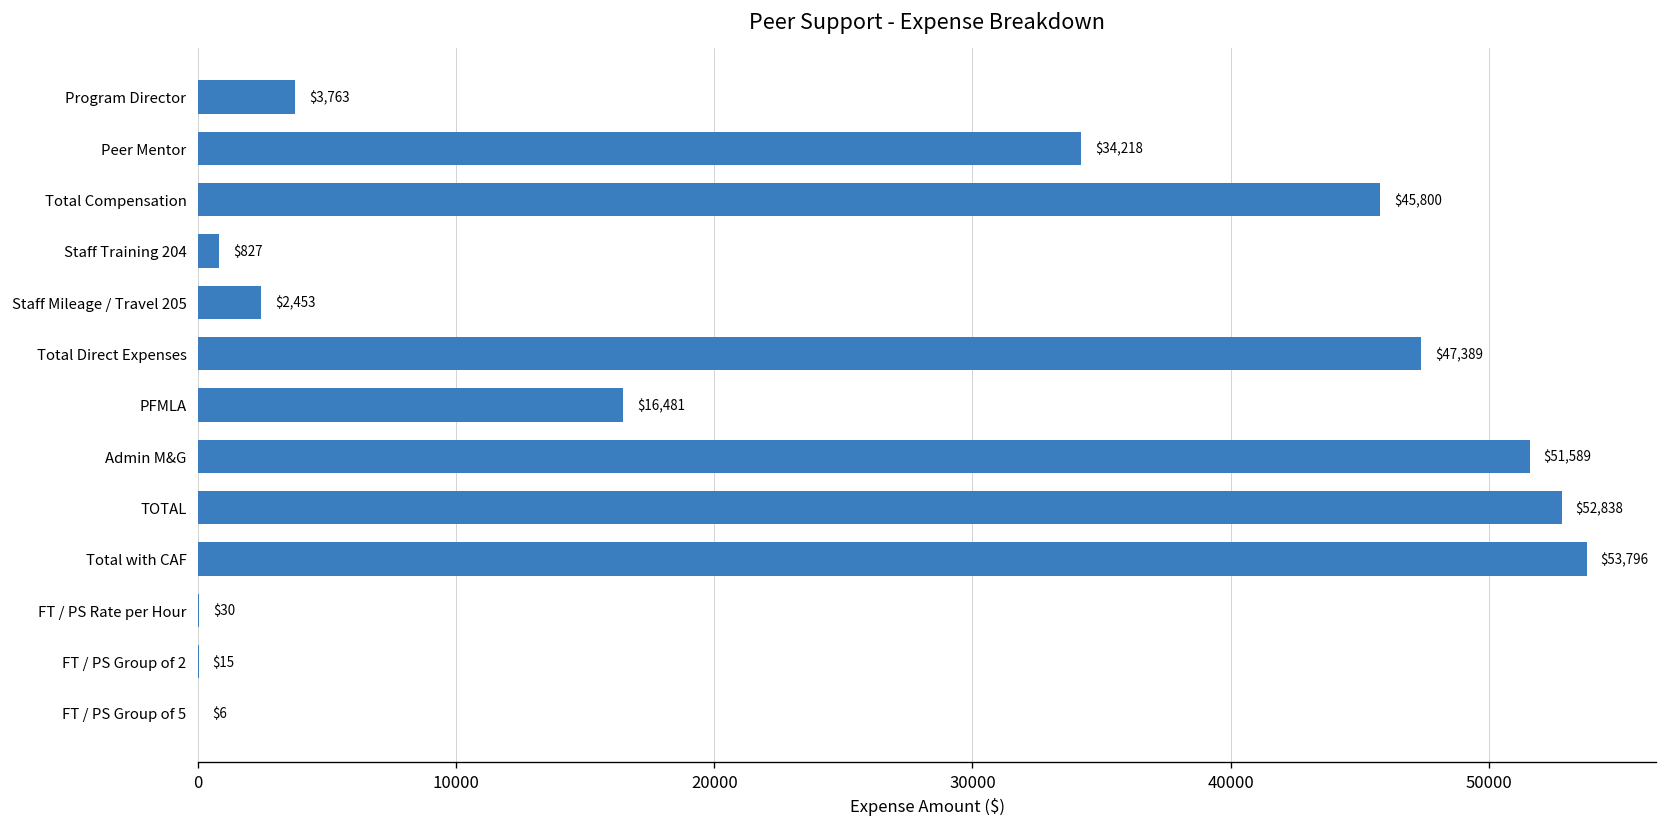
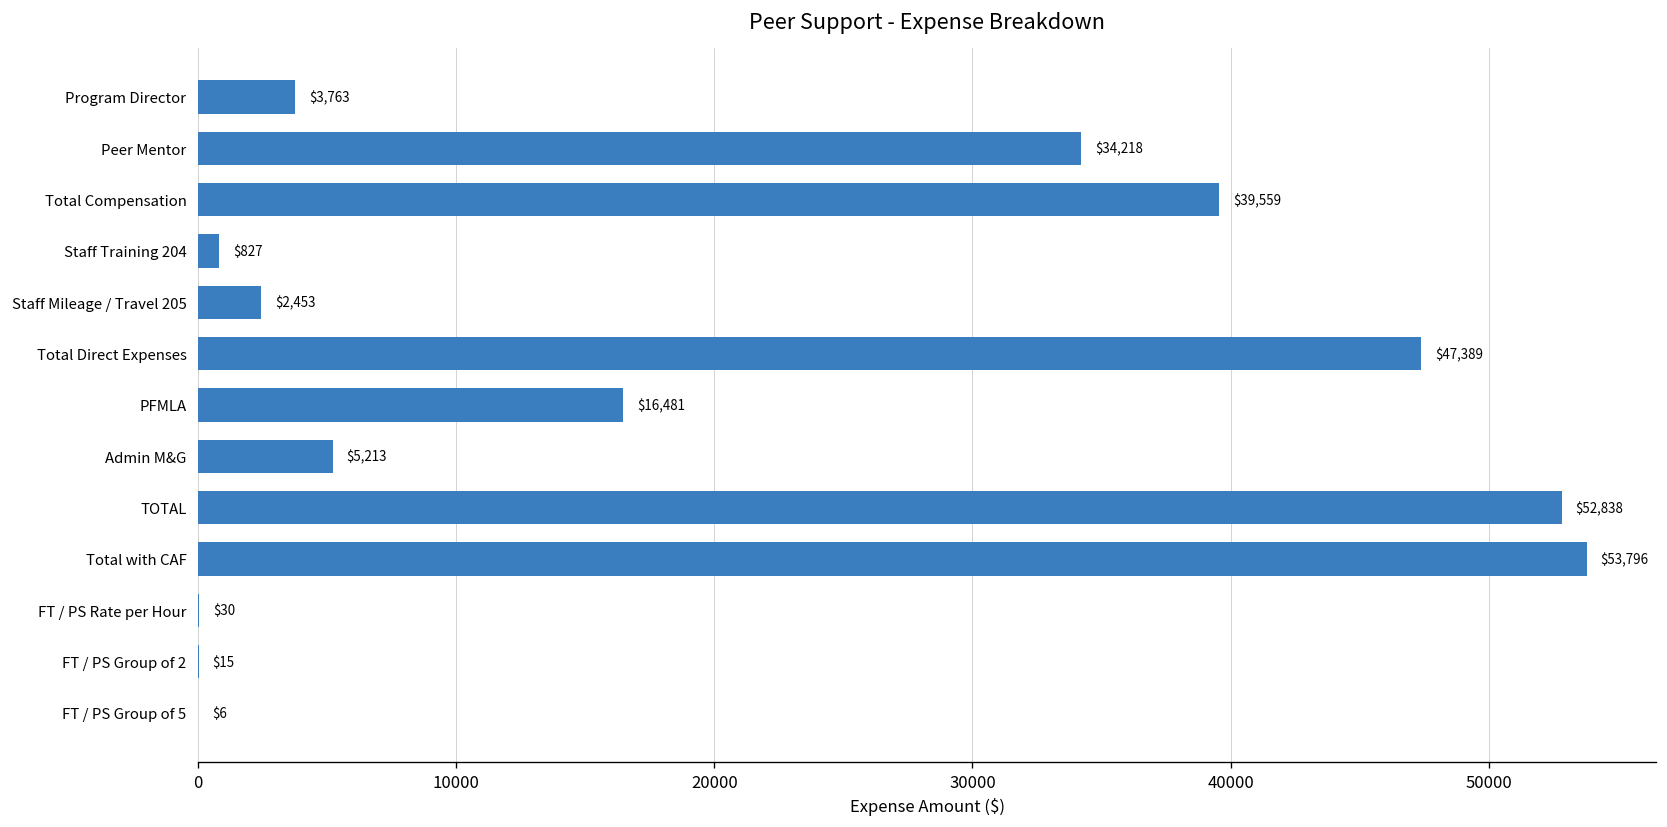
Total Compensation: $45,800 -> $39,559
Admin M&G: $51,589 -> $5,213
